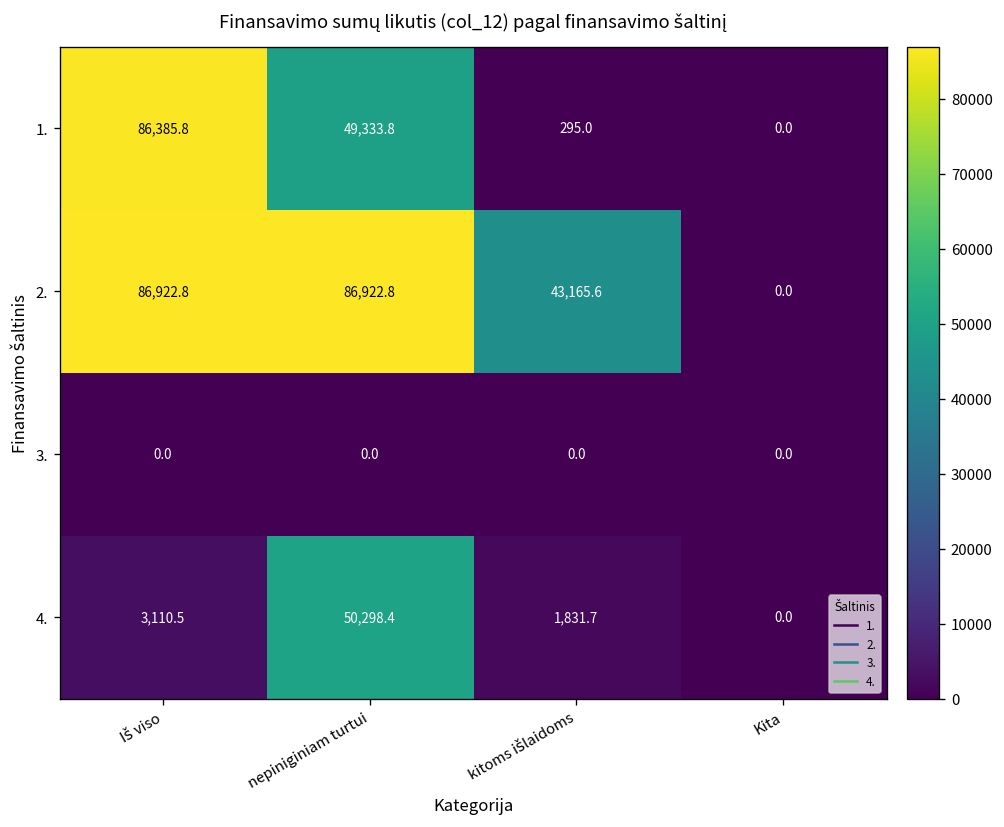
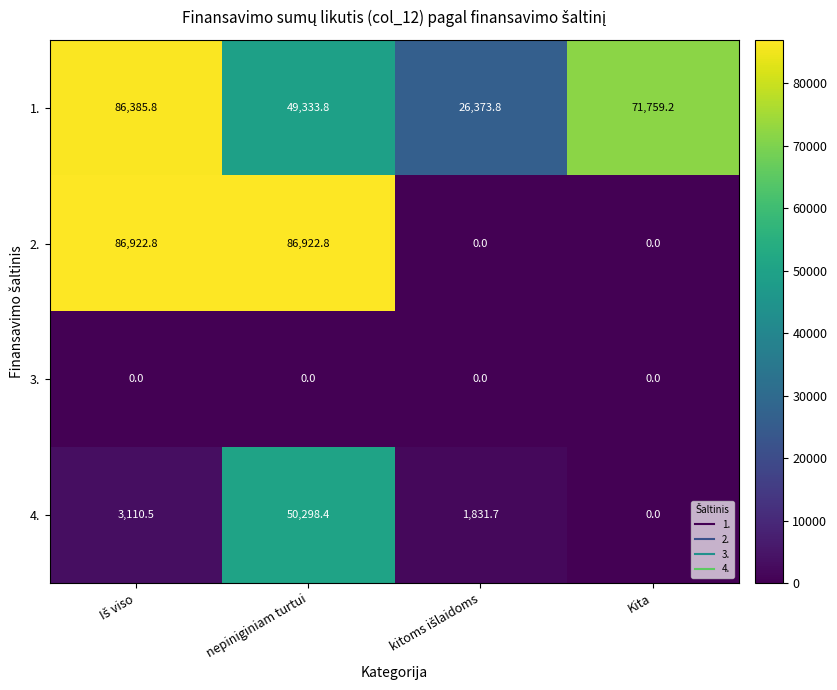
1., kitoms išlaidoms: 295.0 -> 26,373.8
1., Kita: 0.0 -> 71,759.2
2., kitoms išlaidoms: 43,165.6 -> 0.0
